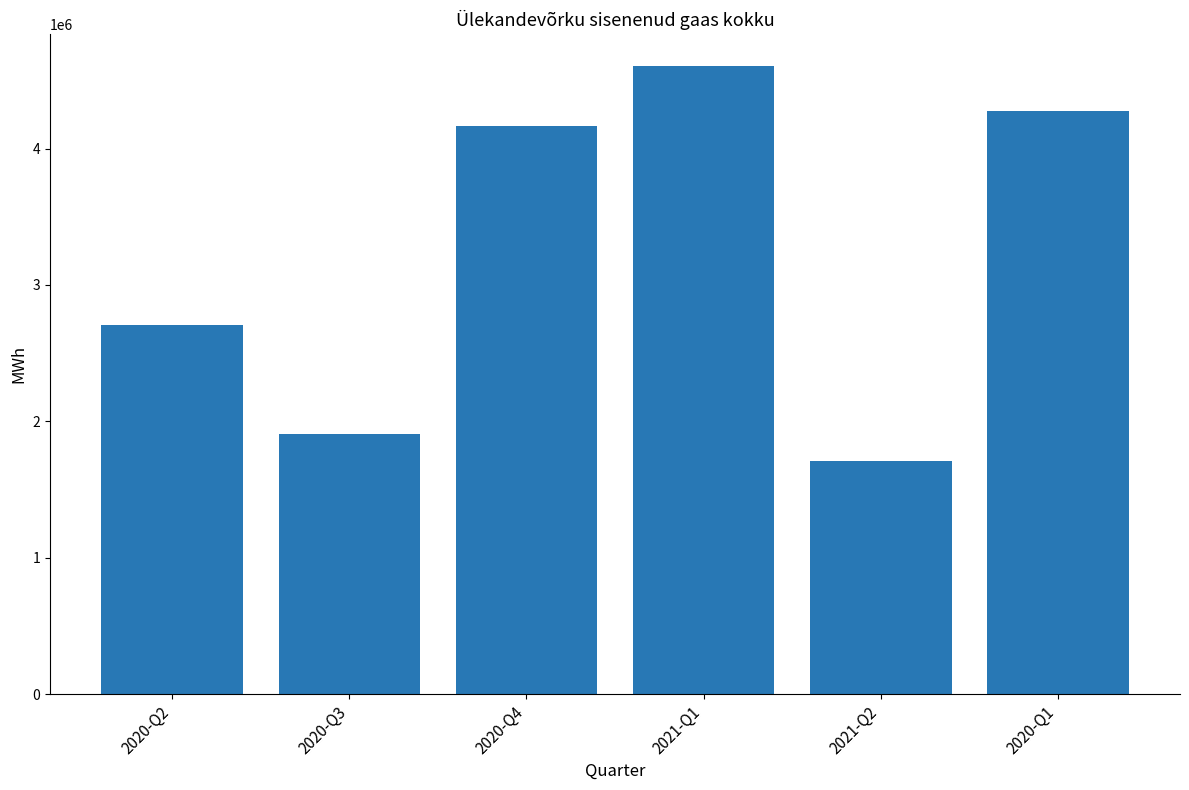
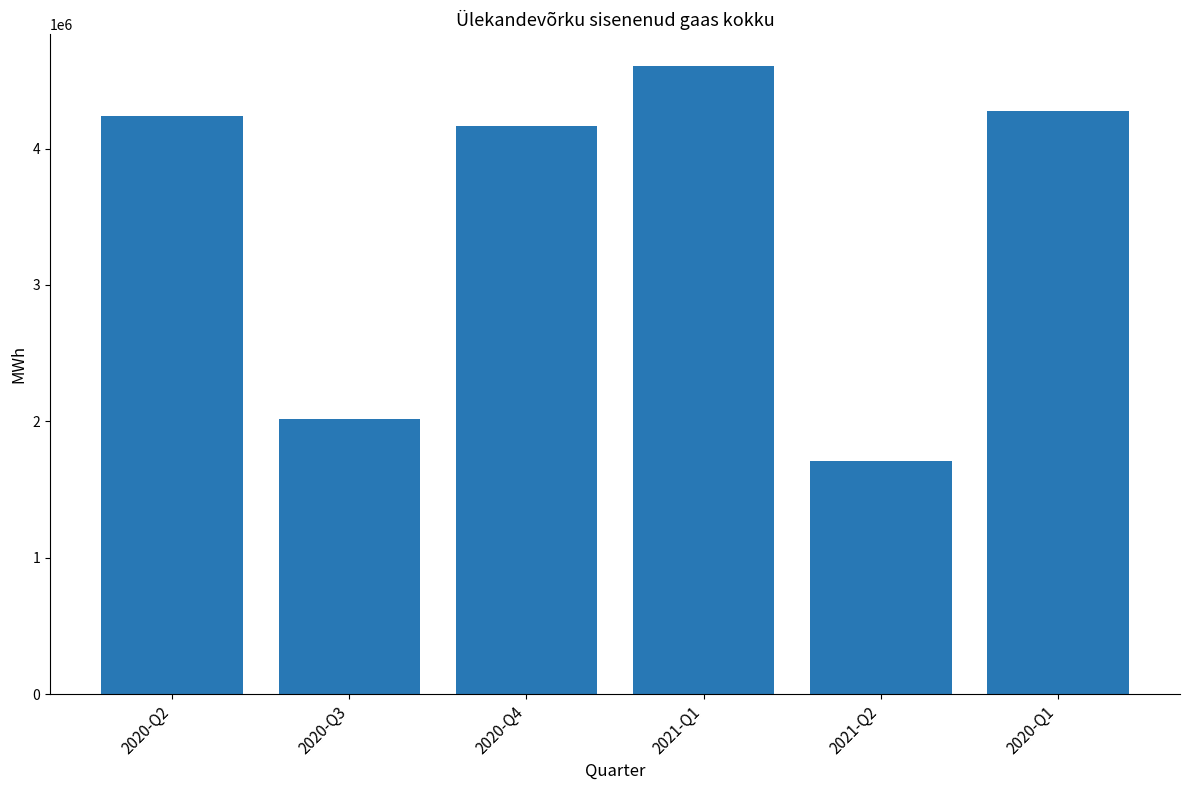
2020-Q2: 2700000 -> 4240000
2020-Q3: 1910000 -> 2020000
